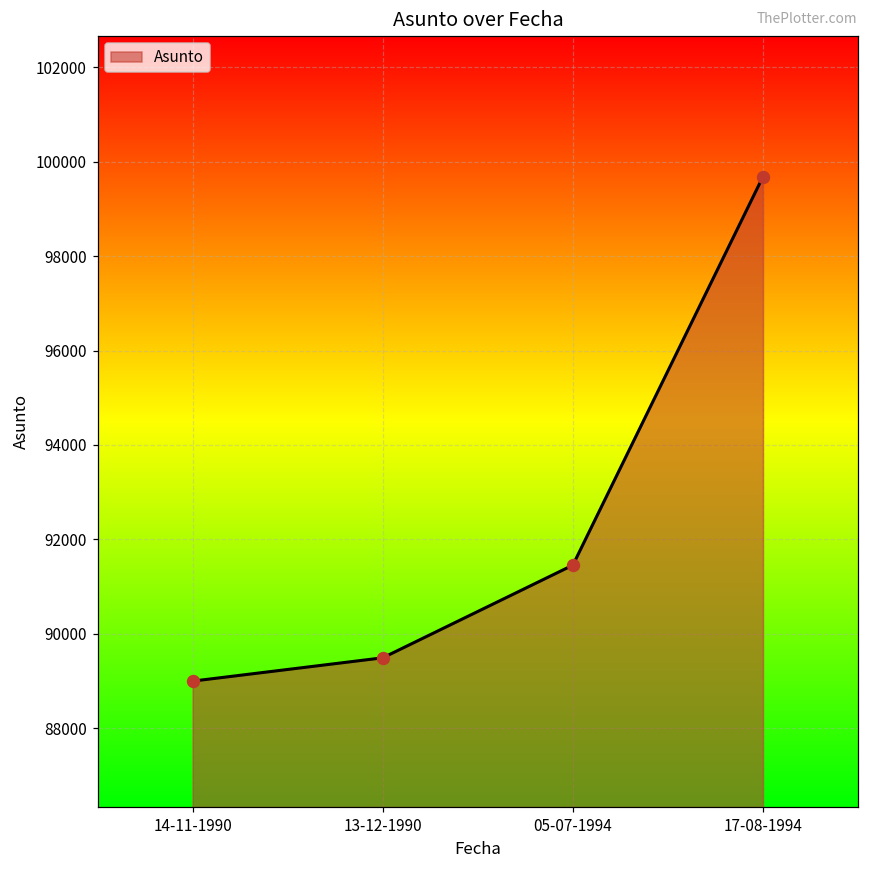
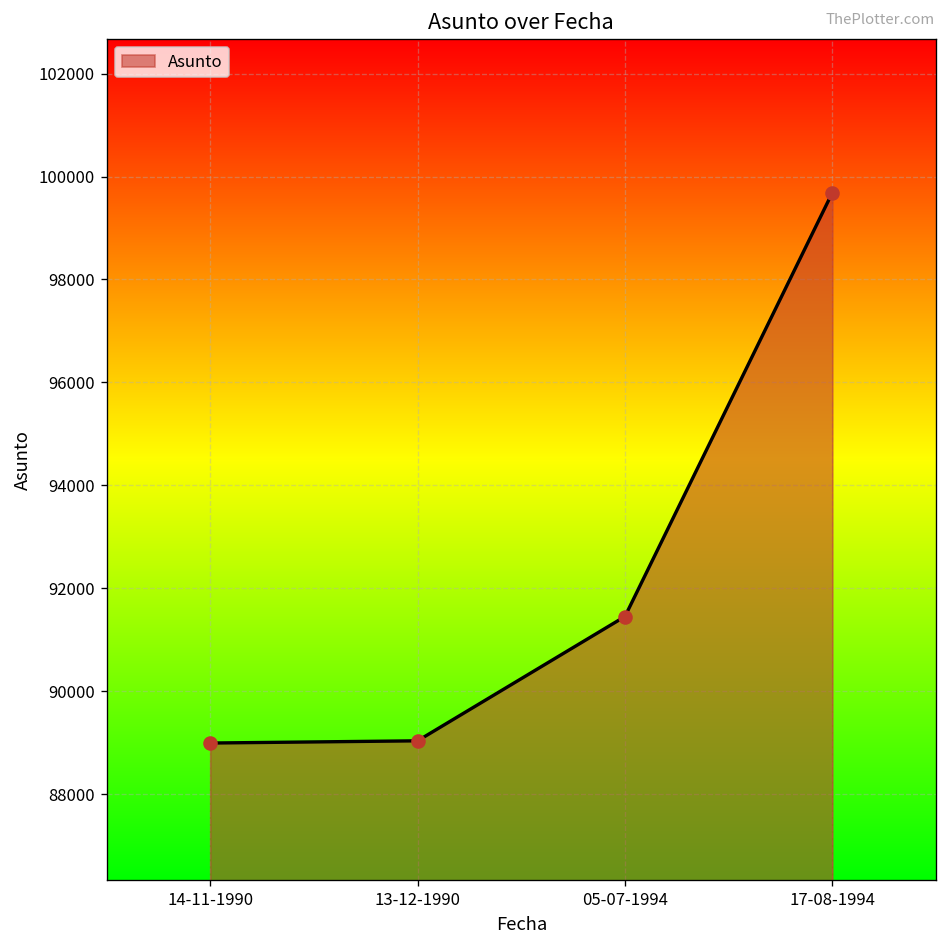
13-12-1990: 89500 -> 89000
